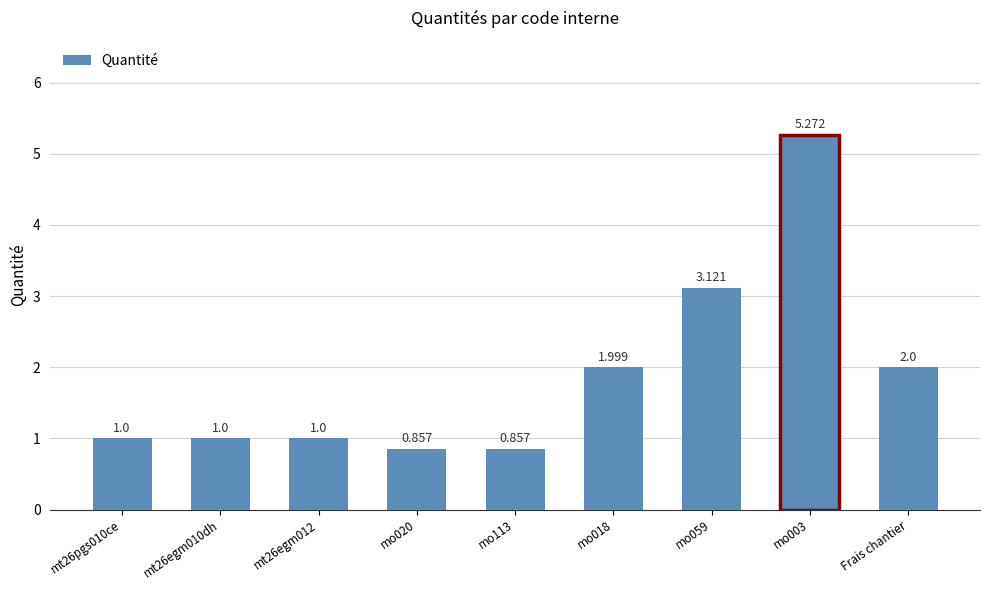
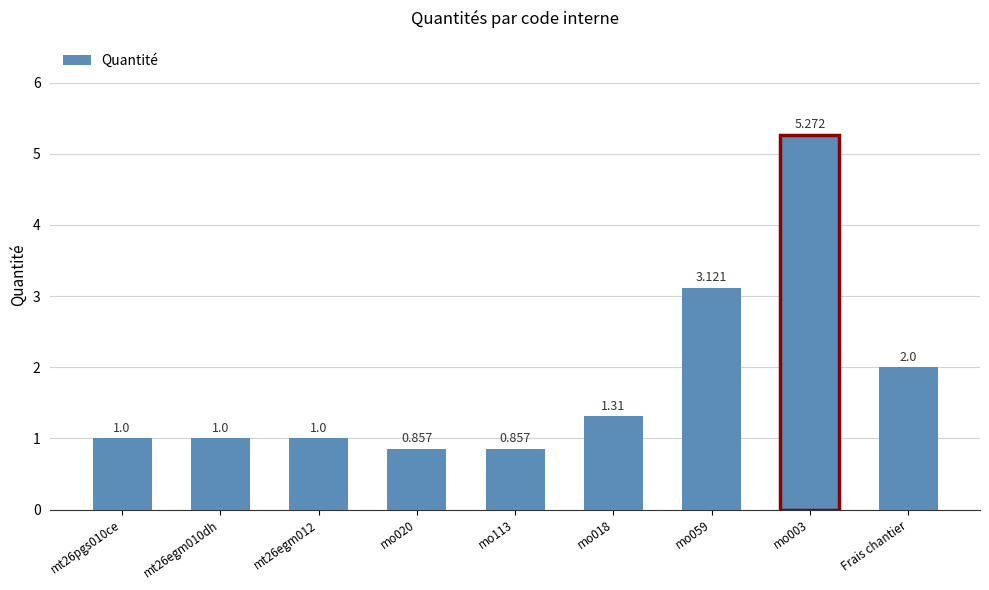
mo018: 1.999 -> 1.31
